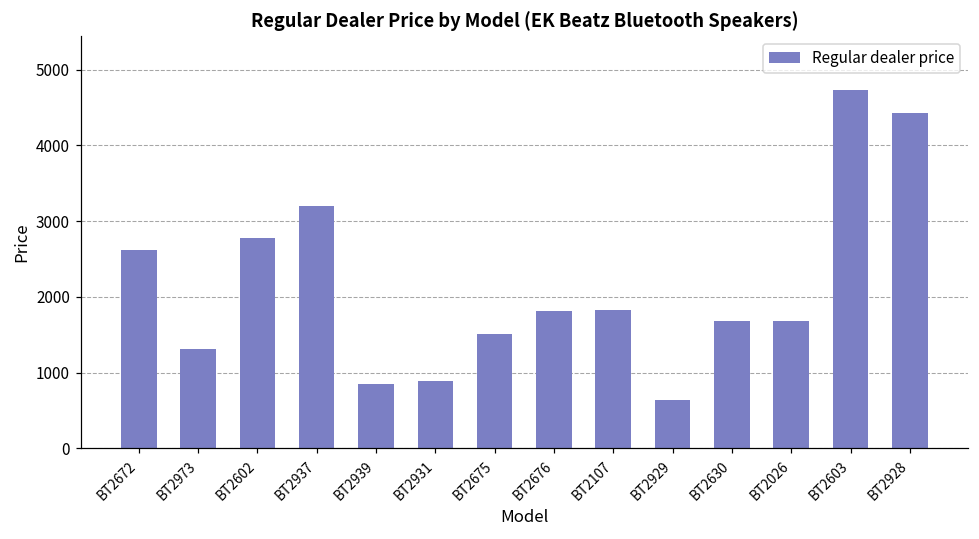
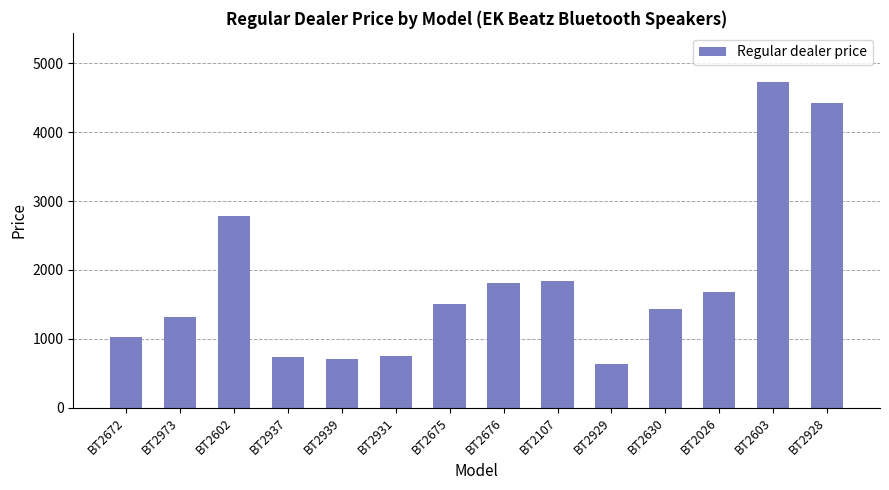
BT2672: 2600 -> 1000
BT2937: 3200 -> 700
BT2939: 900 -> 700
BT2931: 900 -> 800
BT2630: 1700 -> 1400
